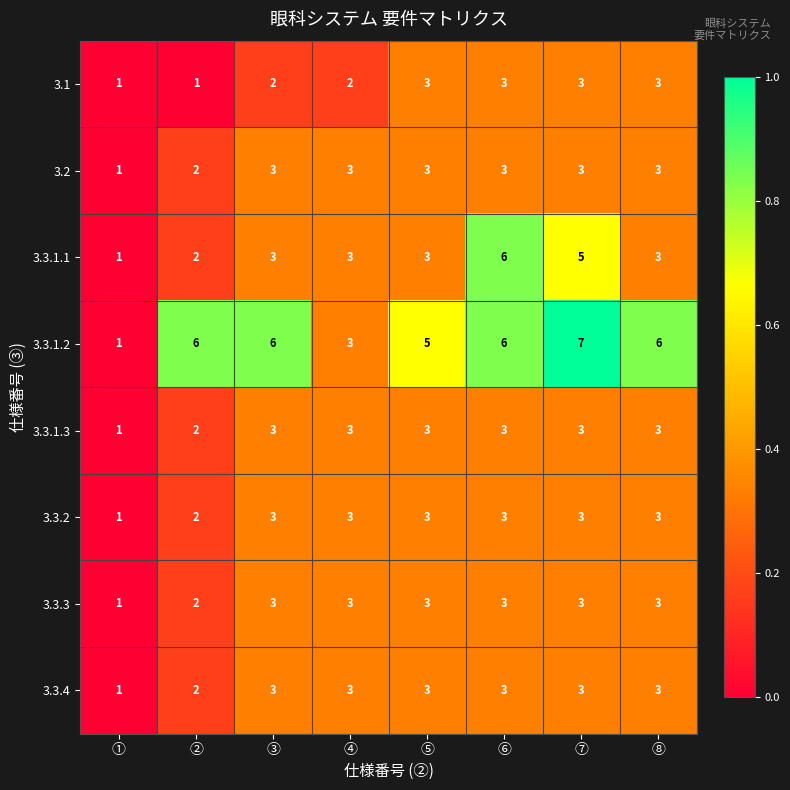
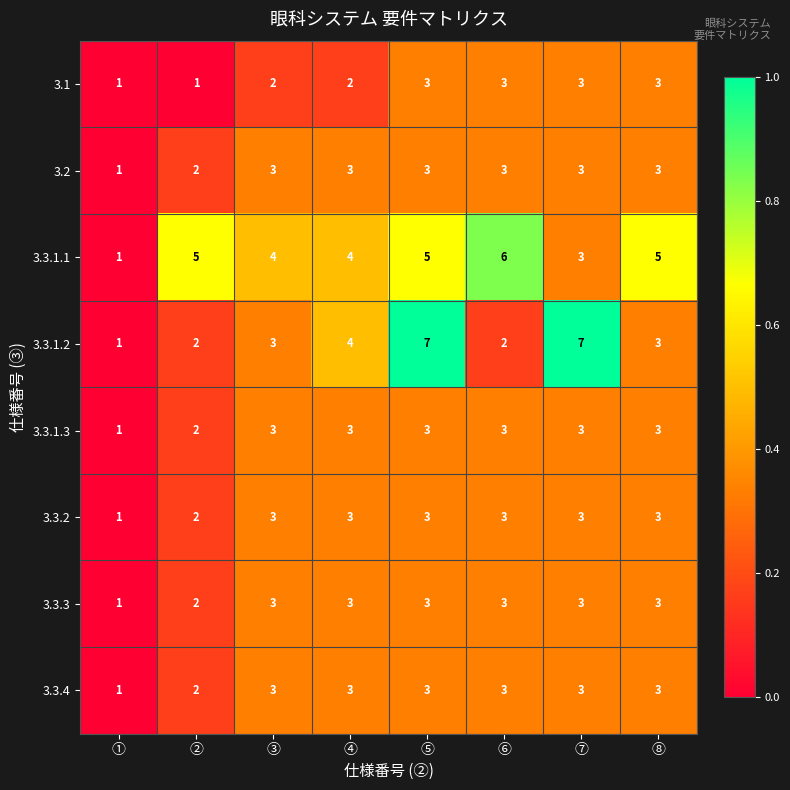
3.3.1.1, ②: 2 -> 5
3.3.1.1, ③: 3 -> 4
3.3.1.1, ④: 3 -> 4
3.3.1.1, ⑤: 3 -> 5
3.3.1.1, ⑦: 5 -> 3
3.3.1.1, ⑧: 3 -> 5
3.3.1.2, ②: 6 -> 2
3.3.1.2, ③: 6 -> 3
3.3.1.2, ④: 3 -> 4
3.3.1.2, ⑤: 5 -> 7
3.3.1.2, ⑥: 6 -> 2
3.3.1.2, ⑧: 6 -> 3
